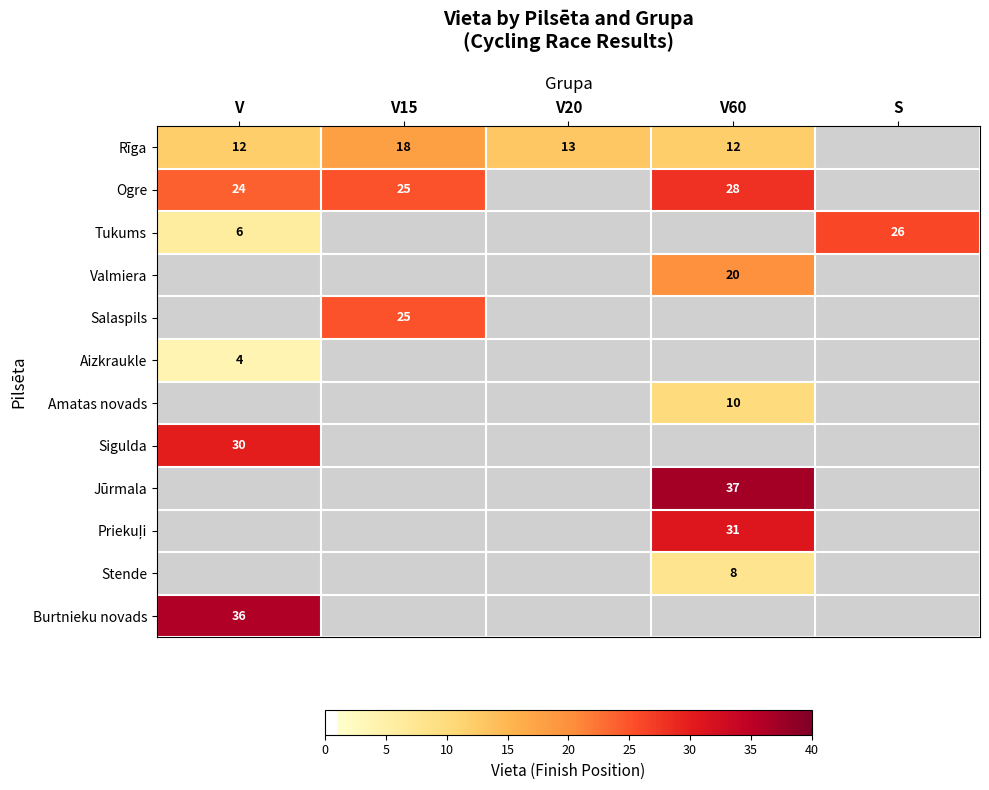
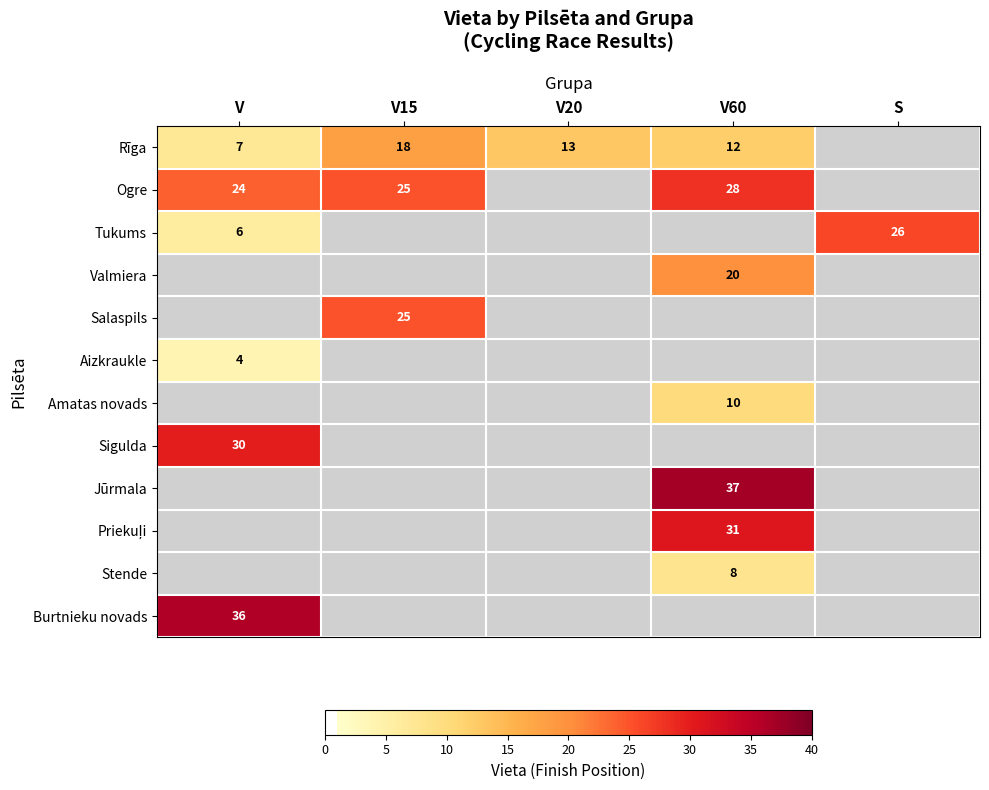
Rīga, V: 12 -> 7
